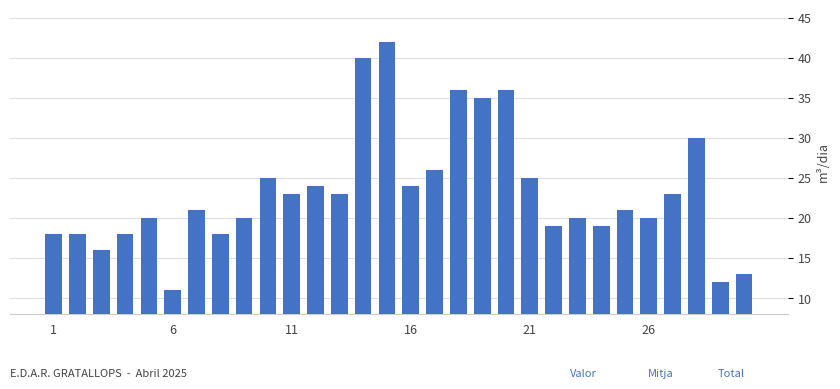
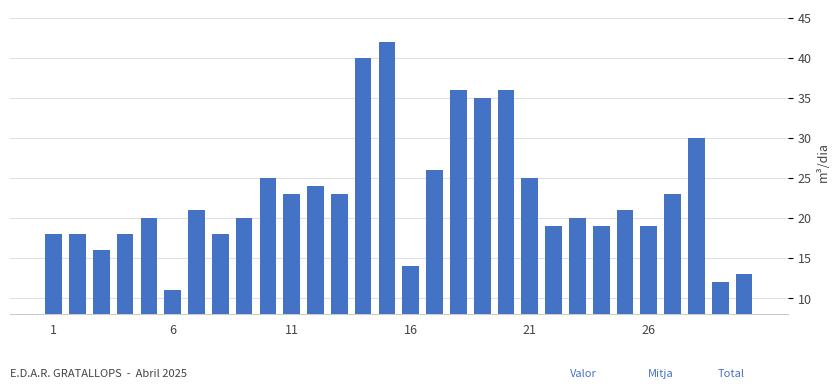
16: 24 -> 14
26: 20 -> 19
